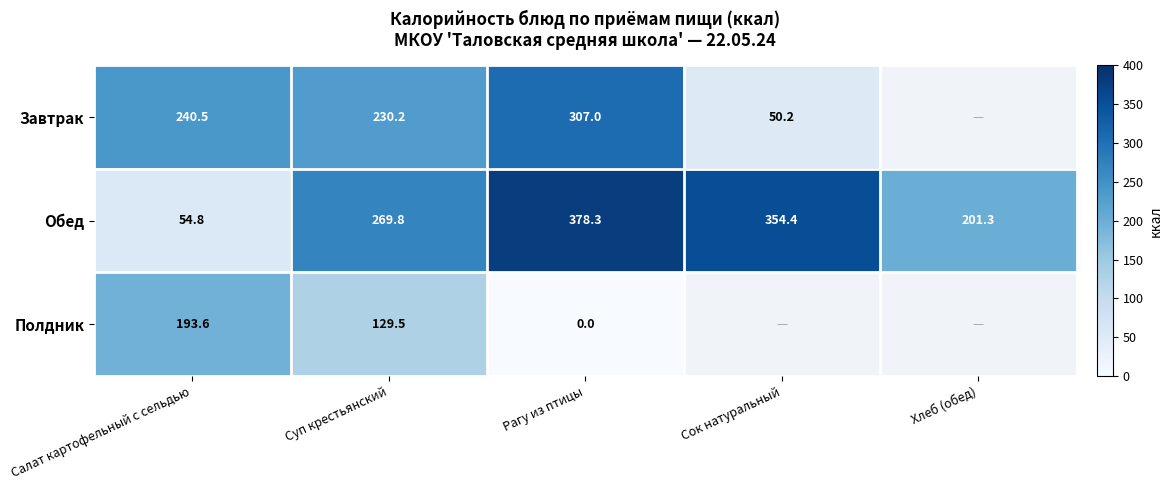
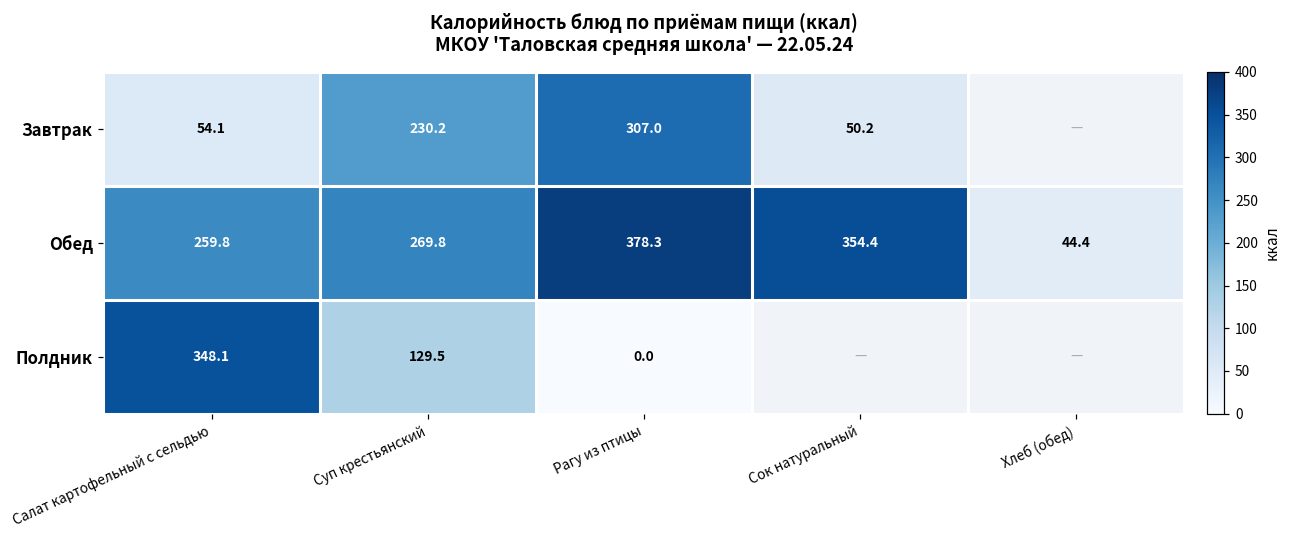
Завтрак, Салат картофельный с сельдью: 240.5 -> 54.1
Обед, Салат картофельный с сельдью: 54.8 -> 259.8
Обед, Хлеб (обед): 201.3 -> 44.4
Полдник, Салат картофельный с сельдью: 193.6 -> 348.1
